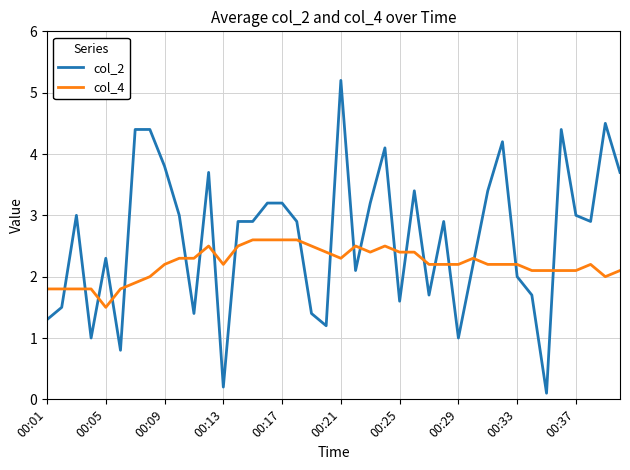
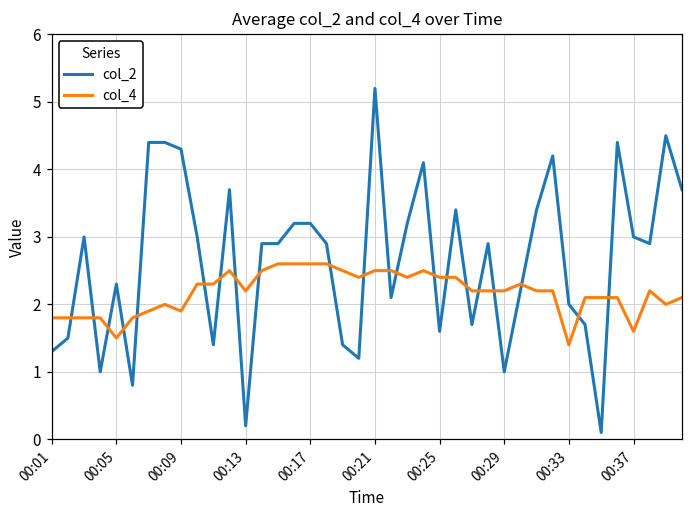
col_2, 00:09: 3.8 -> 4.3
col_4, 00:09: 2.2 -> 1.9
col_4, 00:21: 2.3 -> 2.5
col_4, 00:33: 2.2 -> 1.4
col_4, 00:37: 2.1 -> 1.6
